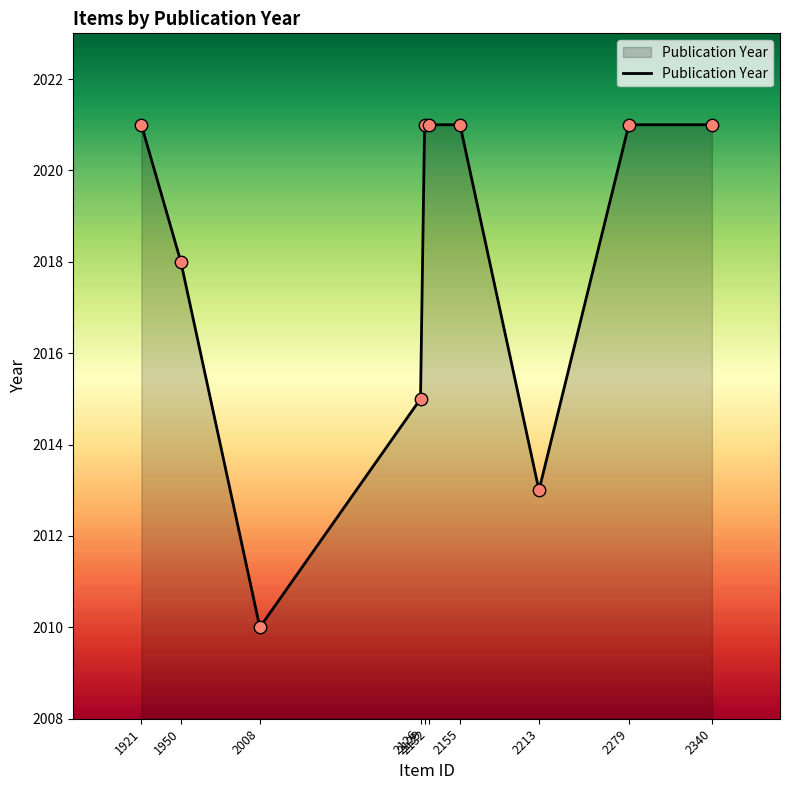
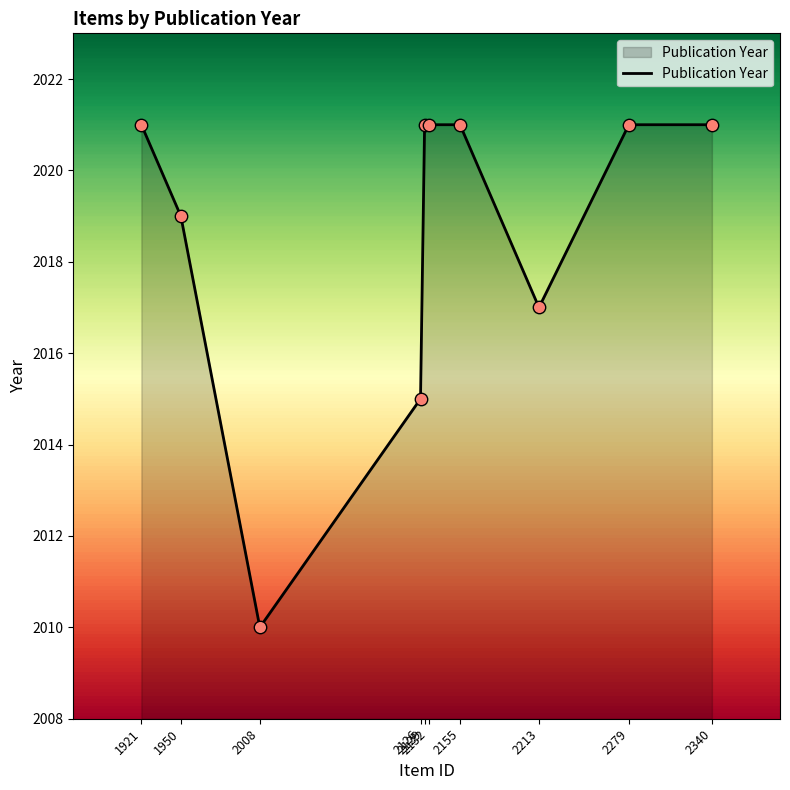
1950: 2018 -> 2019
2213: 2013 -> 2017
